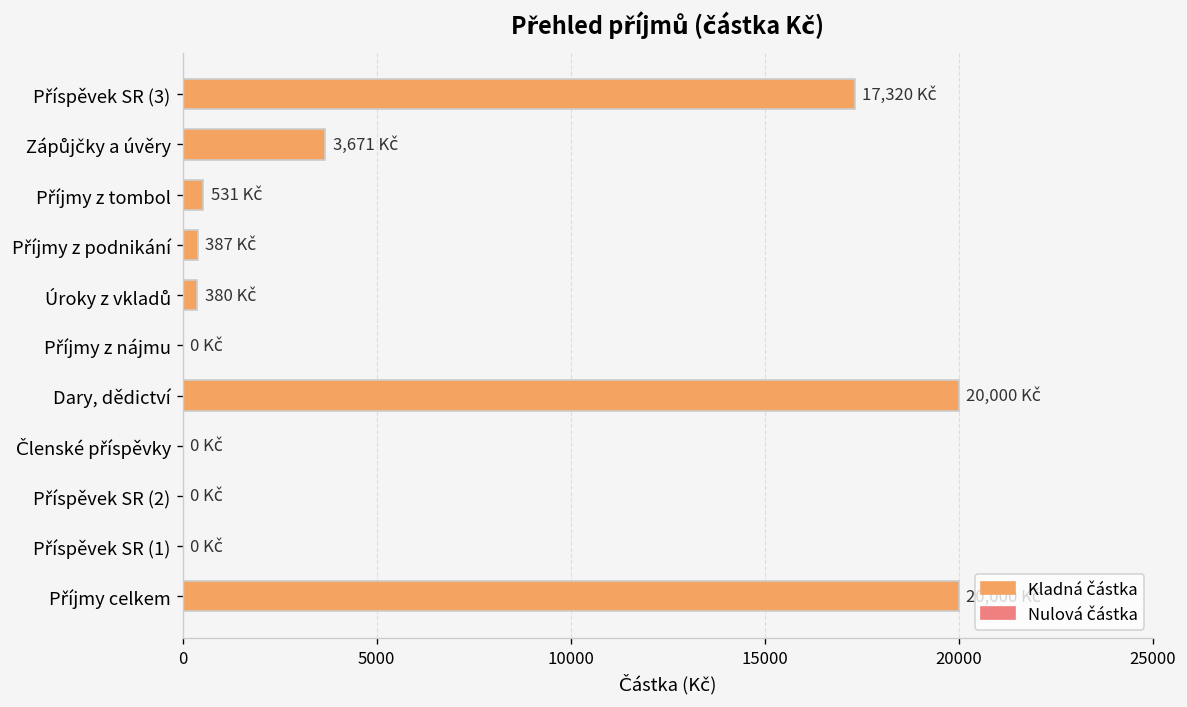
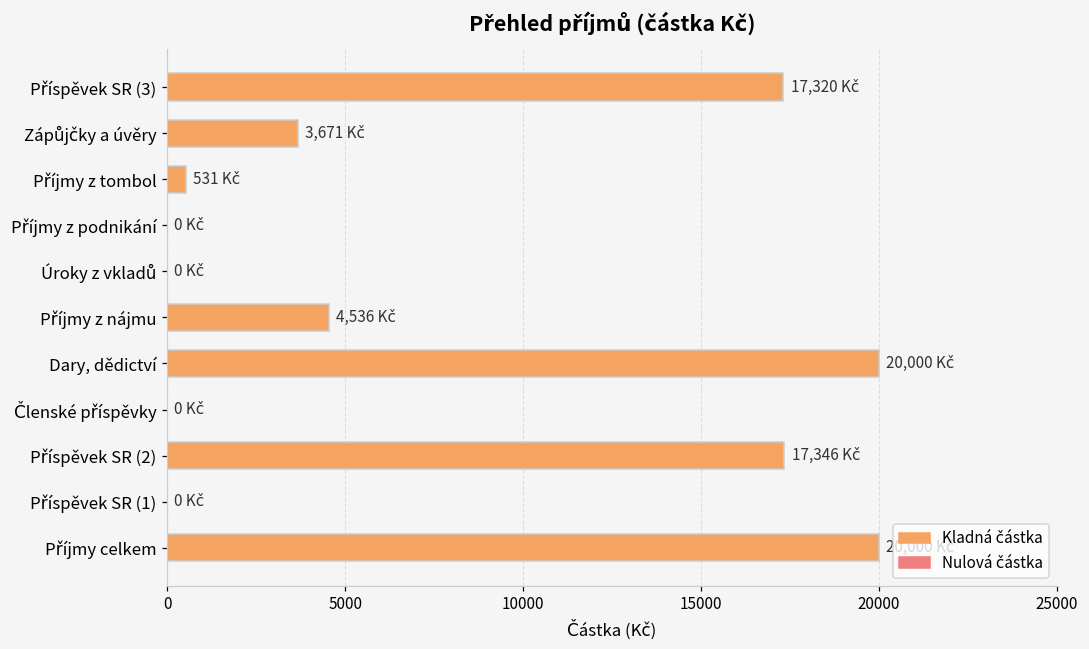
Příjmy z podnikání: 387 -> 0
Úroky z vkladů: 380 -> 0
Příjmy z nájmu: 0 -> 4,536
Příspěvek SR (2): 0 -> 17,346
